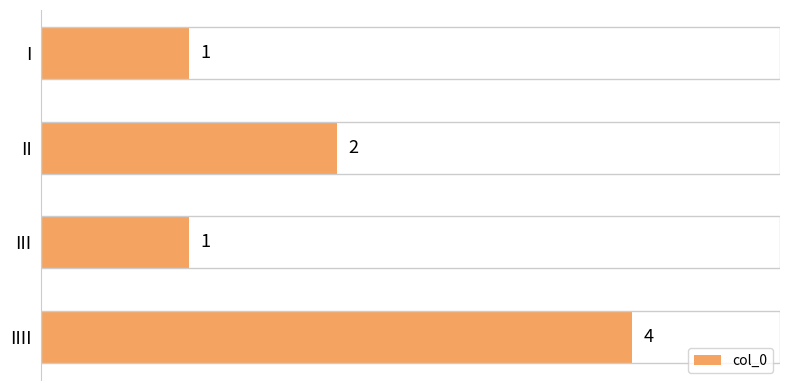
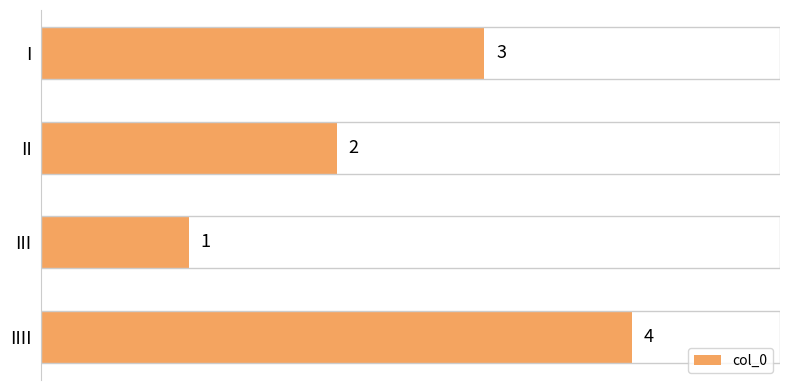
I: 1 -> 3
